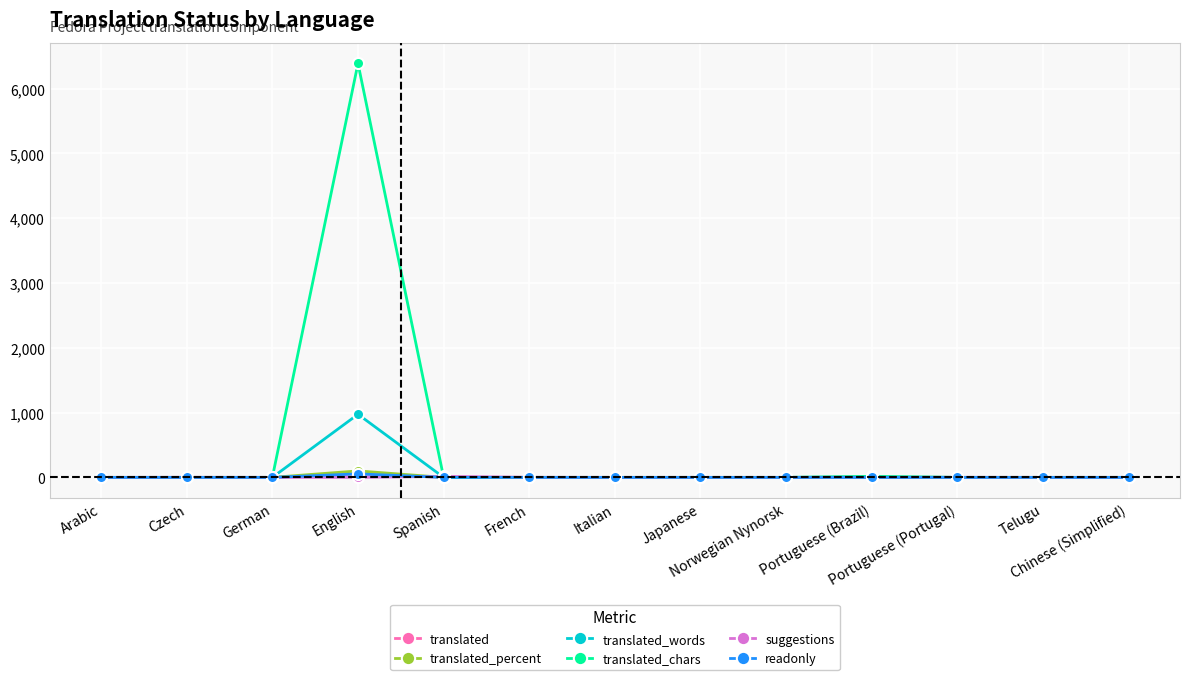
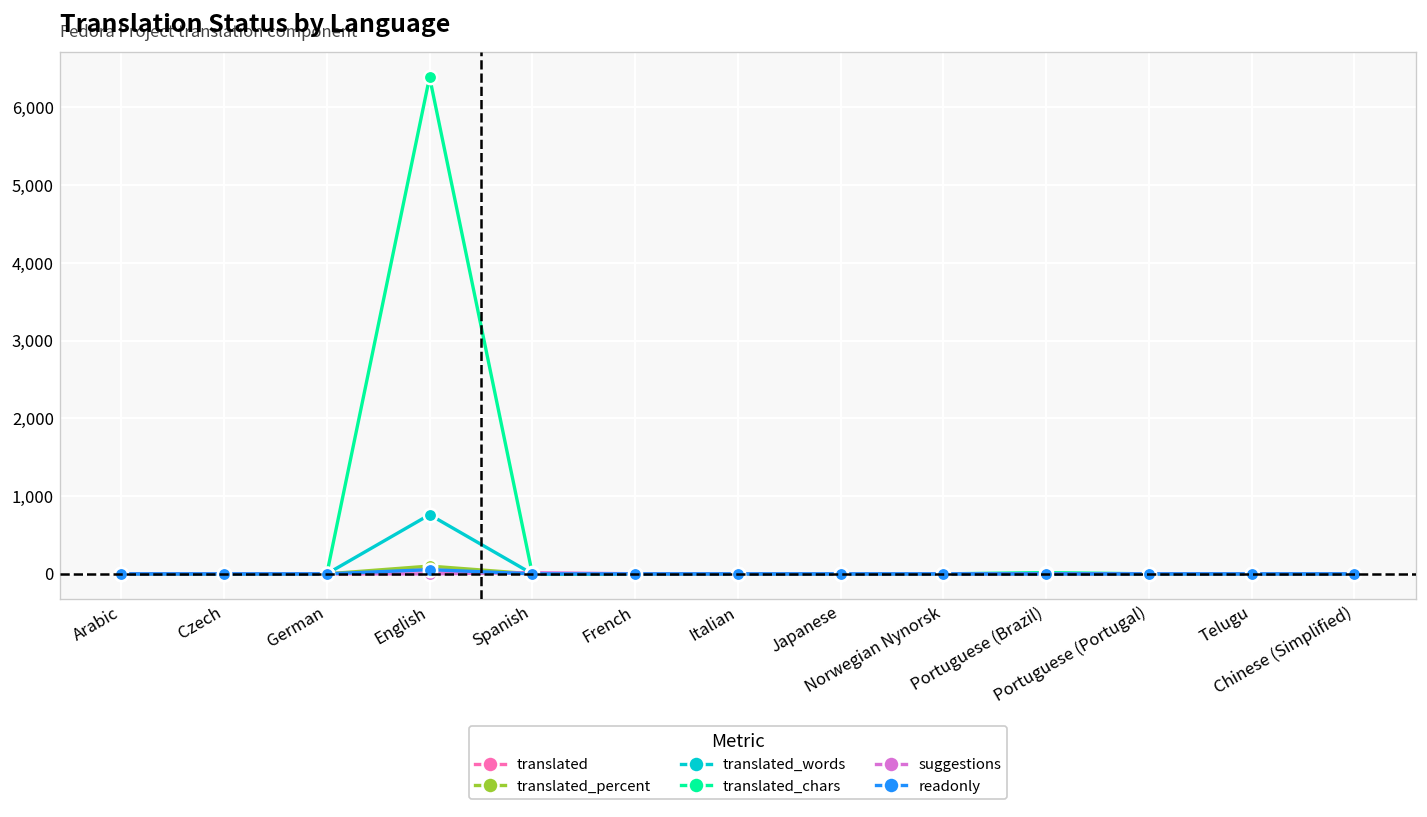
translated_words, English: 1,000 -> 800
